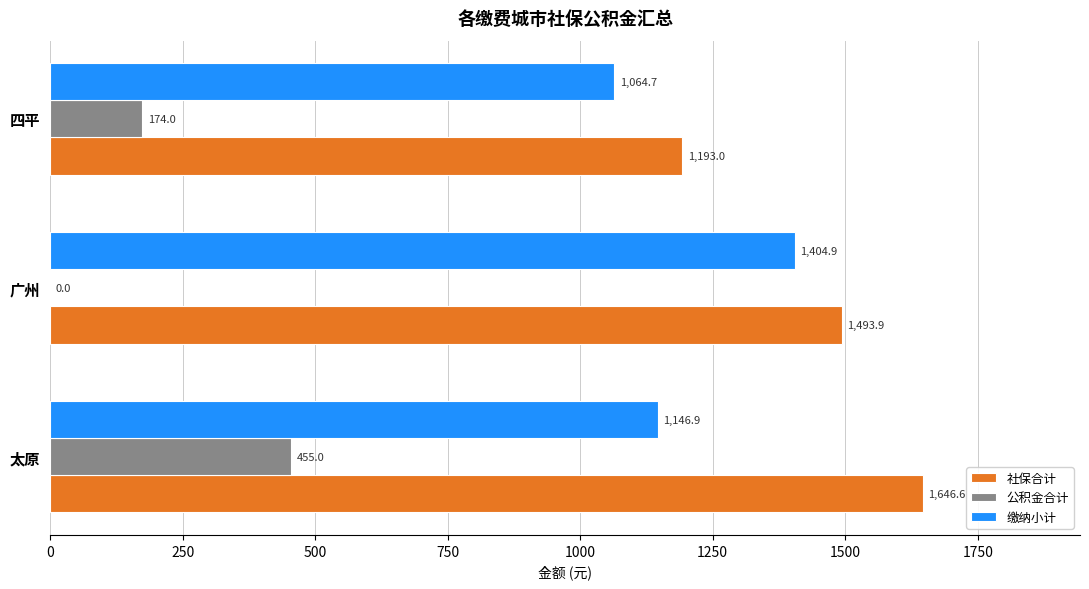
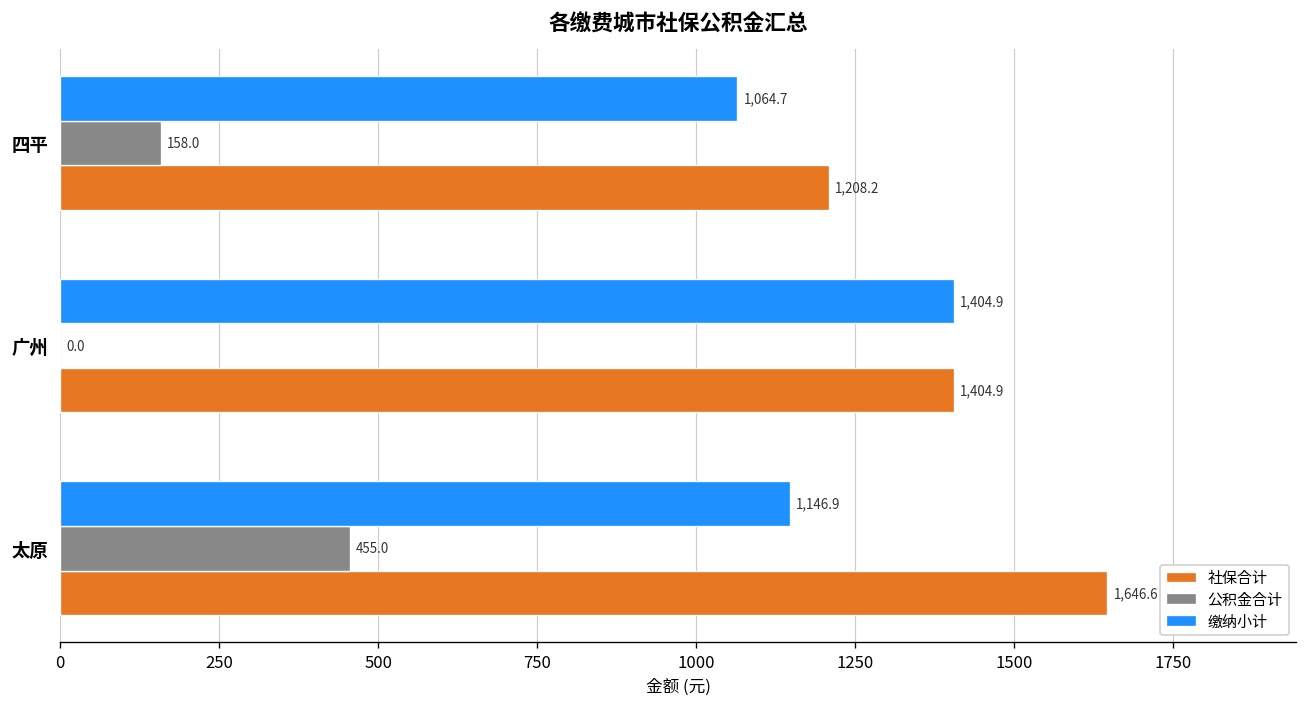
公积金合计, 四平: 174.0 -> 158.0
社保合计, 四平: 1,193.0 -> 1,208.2
社保合计, 广州: 1,493.9 -> 1,404.9
